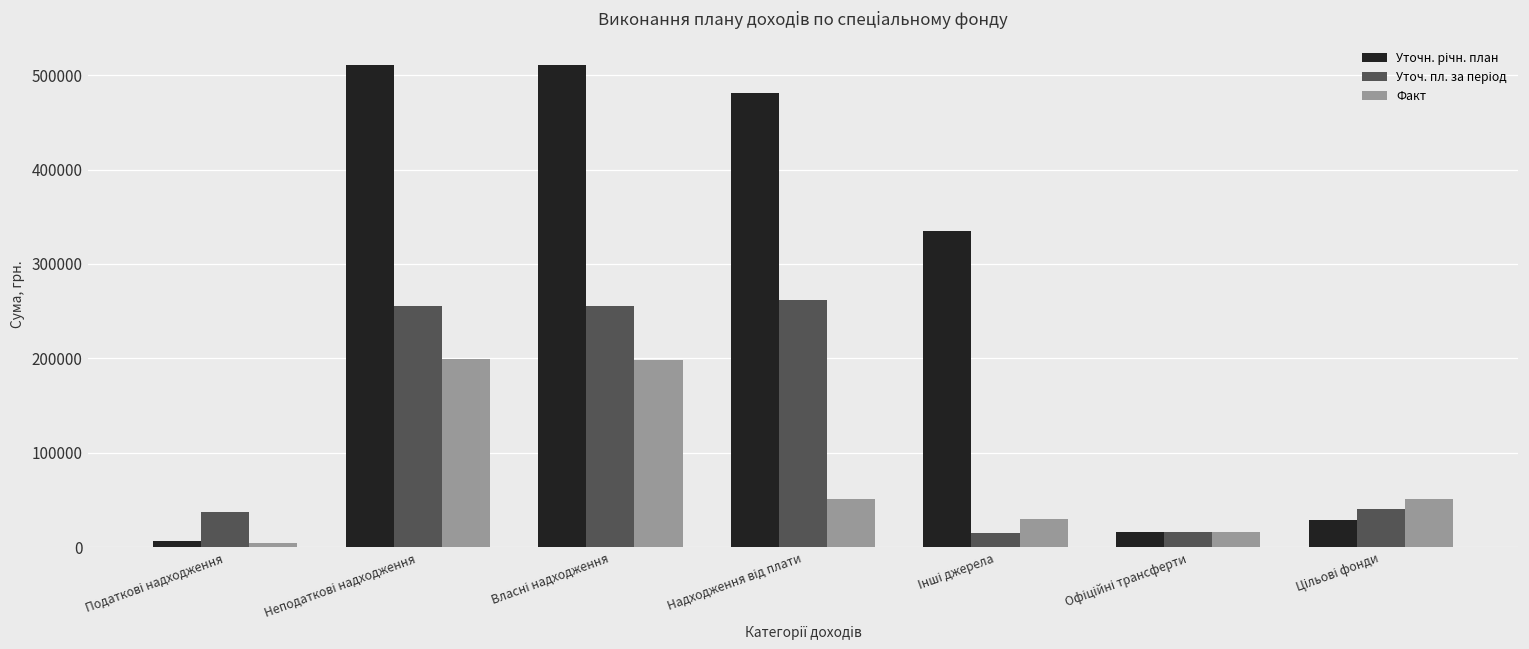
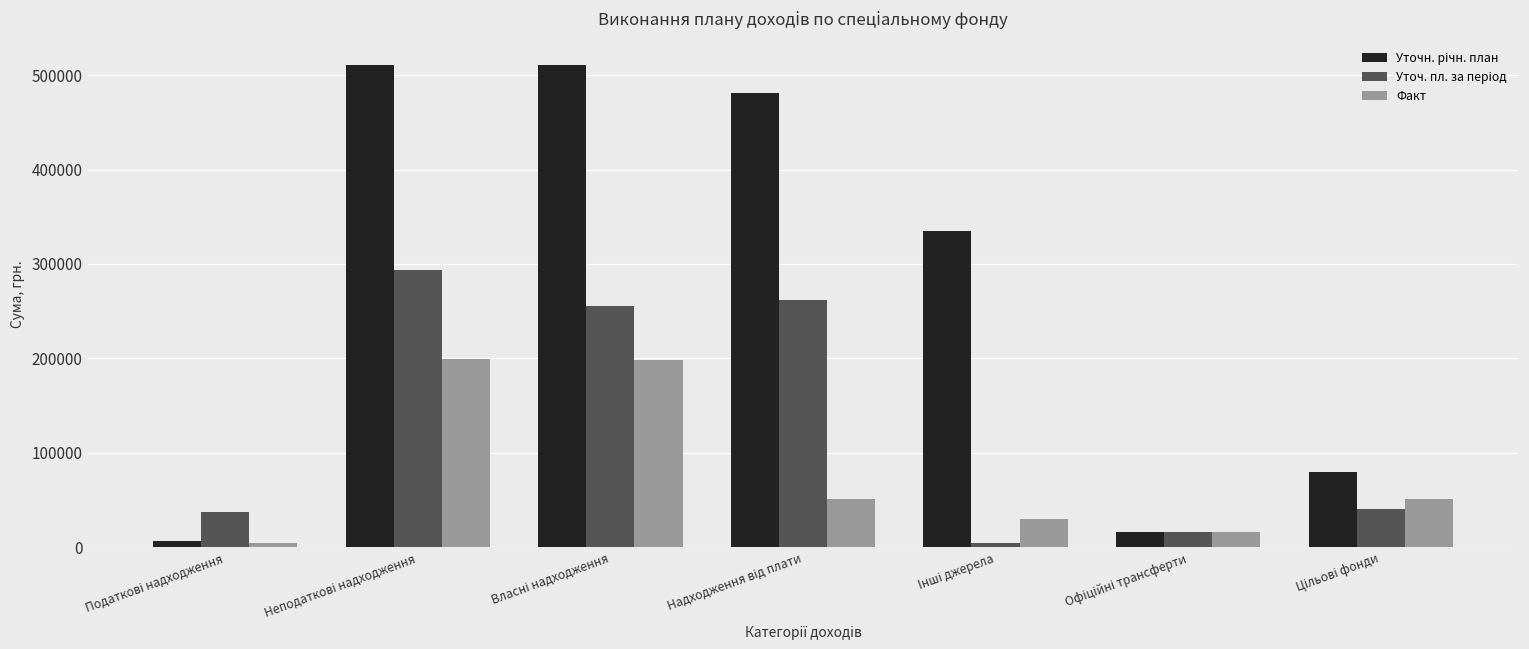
Уточ. пл. за період, Неподаткові надходження: 260000 -> 290000
Уточ. пл. за період, Інші джерела: 20000 -> 0
Уточн. річн. план, Цільові фонди: 30000 -> 80000
